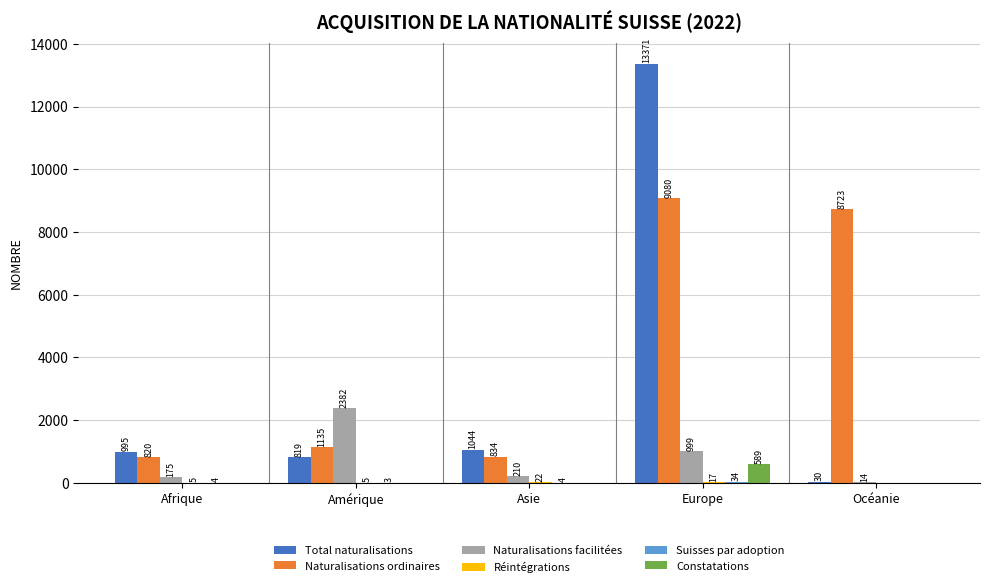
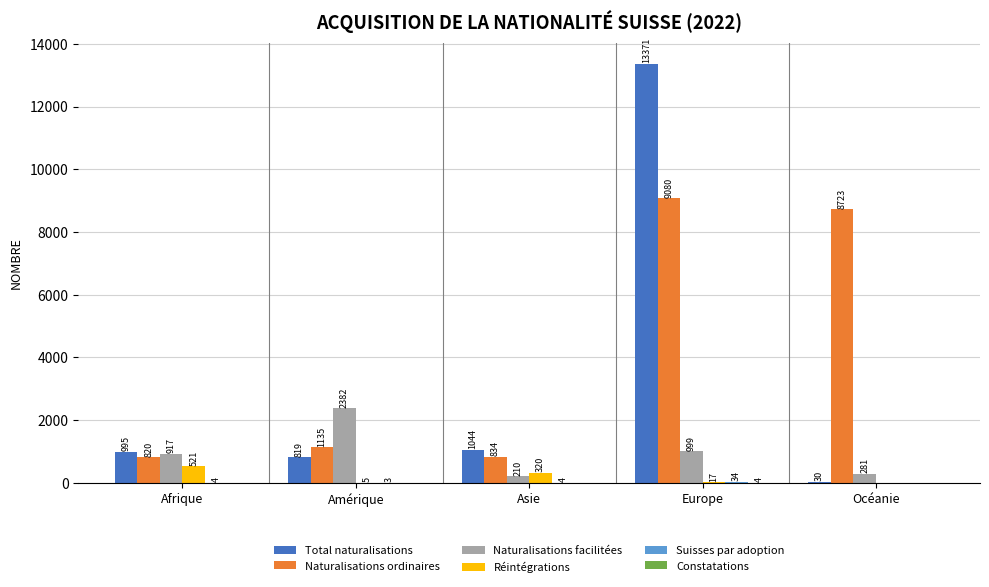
Naturalisations facilitées, Afrique: 175 -> 917
Réintégrations, Afrique: 5 -> 521
Réintégrations, Asie: 22 -> 320
Constatations, Europe: 589 -> 4
Naturalisations facilitées, Océanie: 14 -> 281
